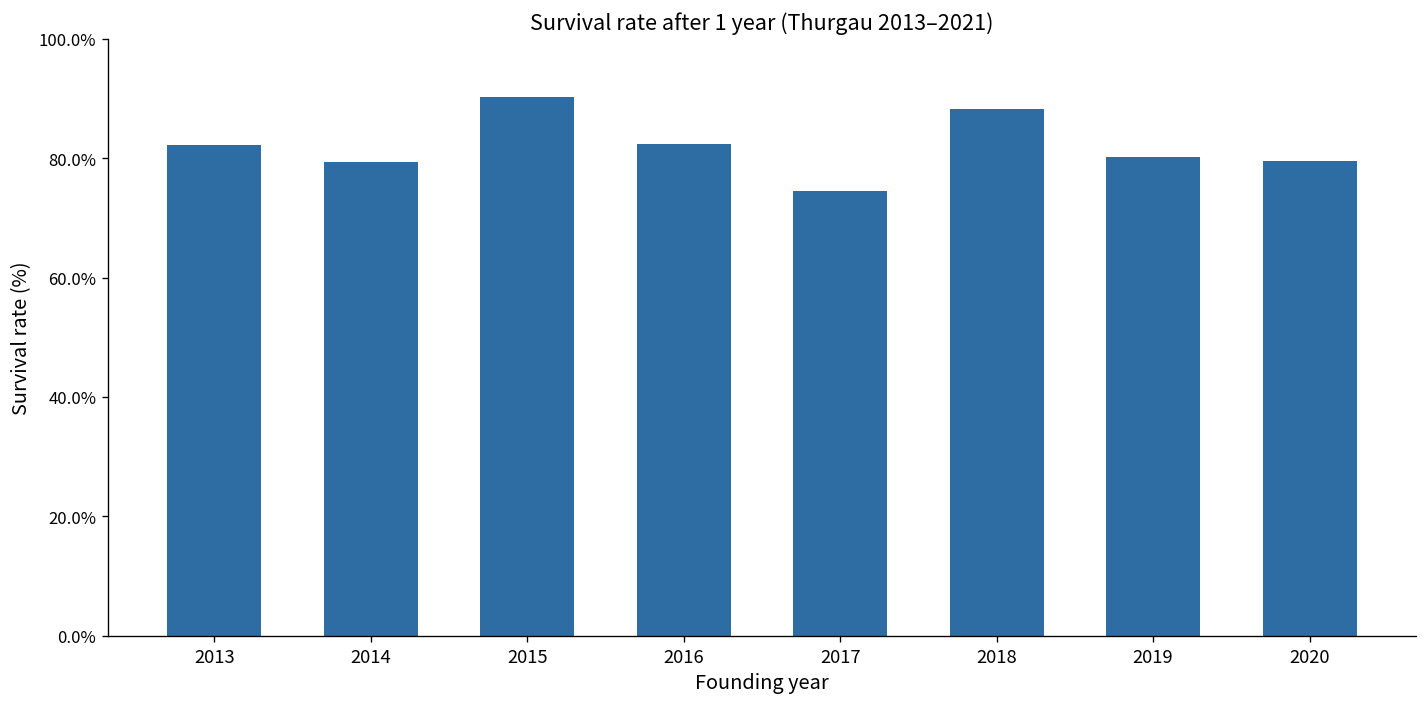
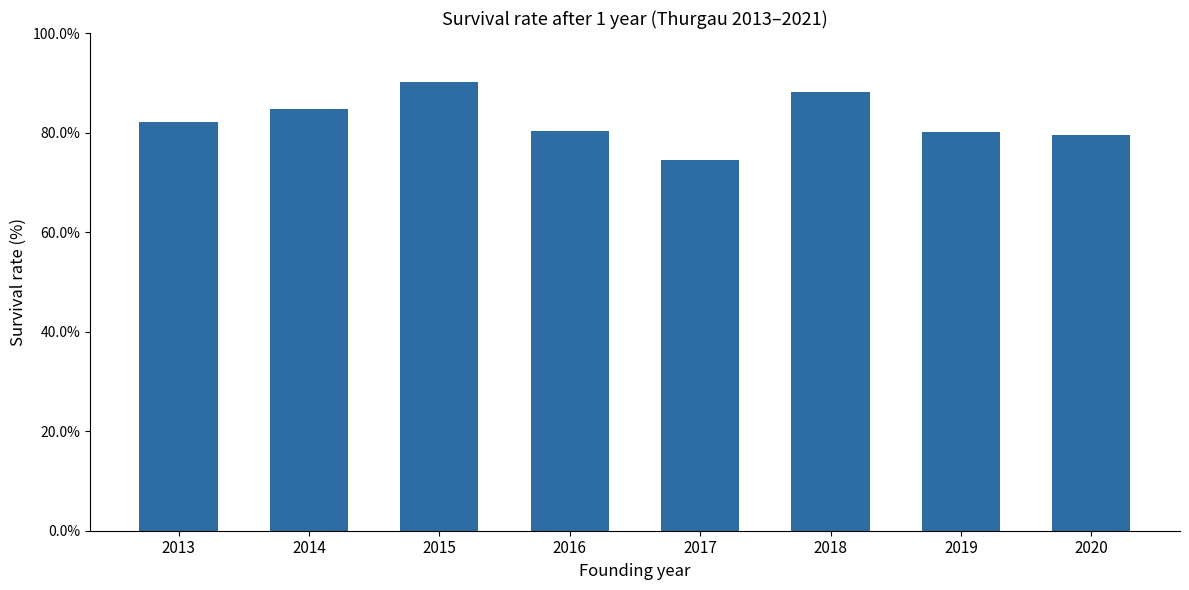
2014: 79% -> 85%
2016: 82% -> 80%
